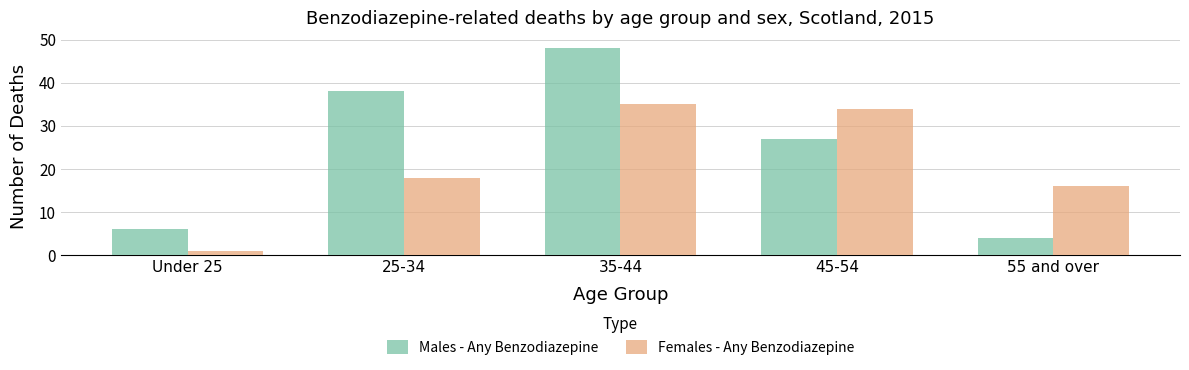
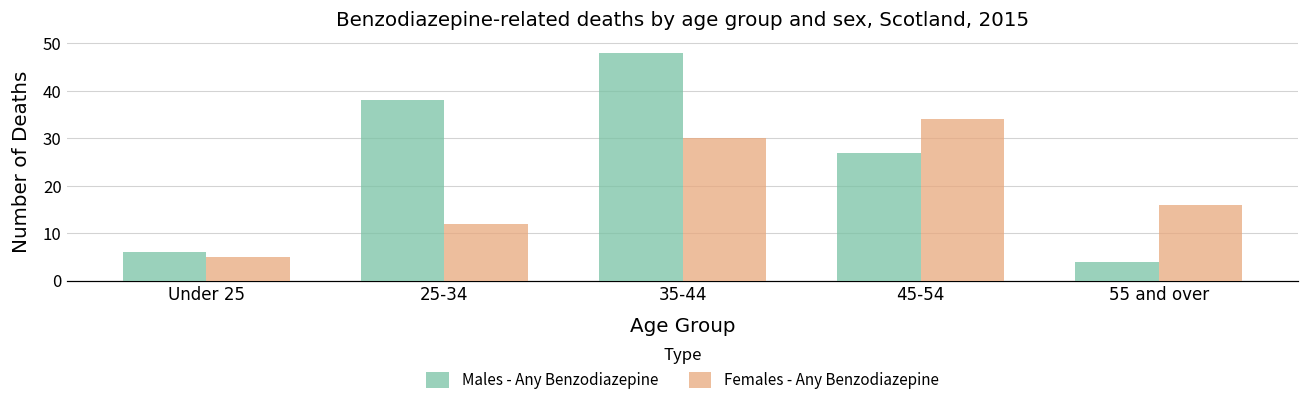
Females - Any Benzodiazepine, Under 25: 1 -> 5
Females - Any Benzodiazepine, 25-34: 18 -> 12
Females - Any Benzodiazepine, 35-44: 35 -> 30
